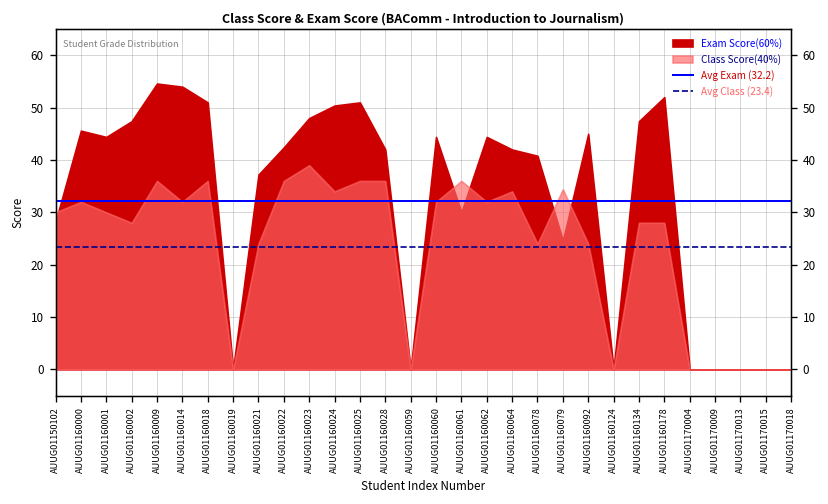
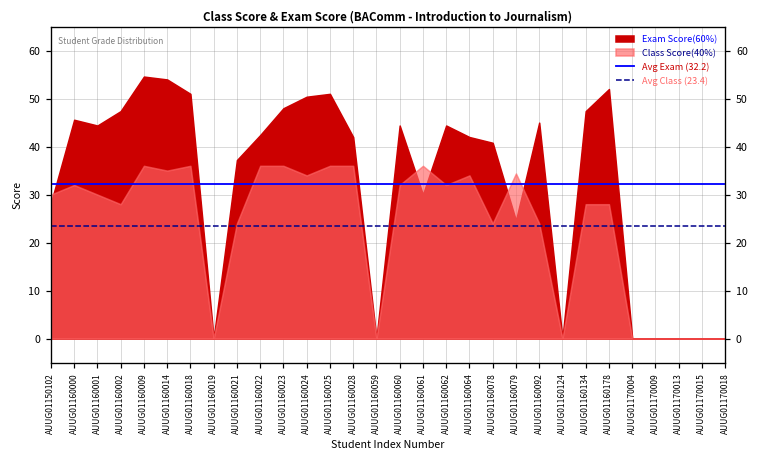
Class Score(40%), AUUG01160014: 32 -> 35
Class Score(40%), AUUG01160023: 39 -> 36
